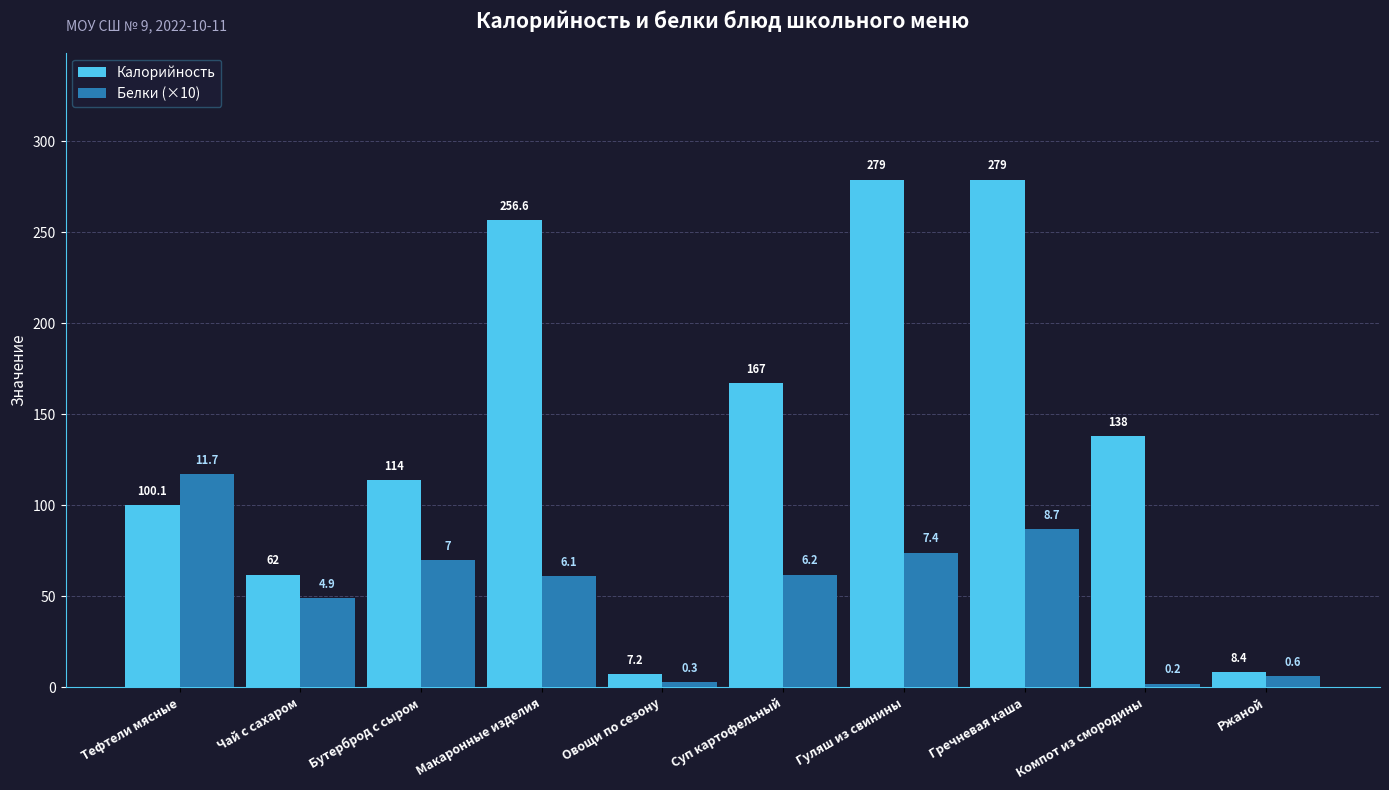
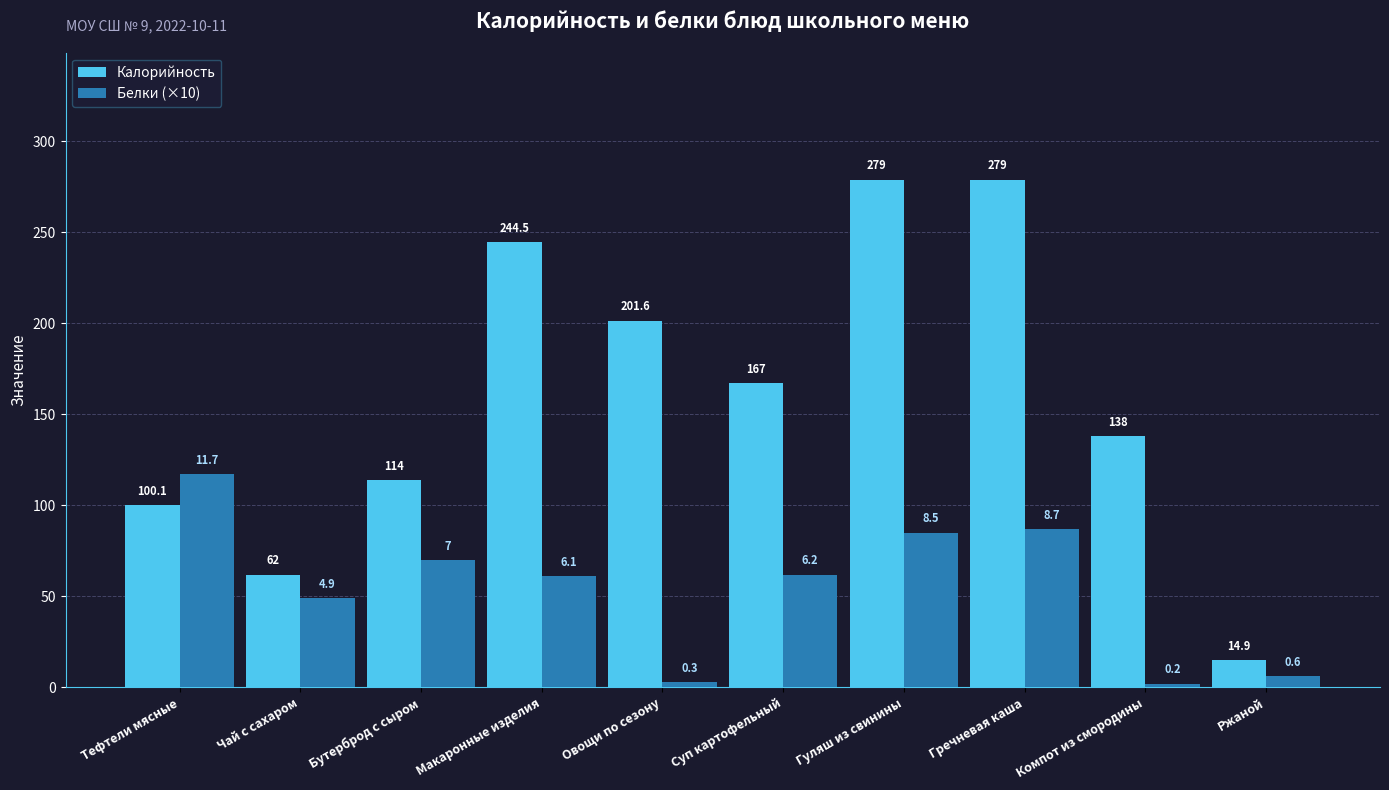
Калорийность, Макаронные изделия: 256.6 -> 244.5
Калорийность, Овощи по сезону: 7.2 -> 201.6
Белки (×10), Гуляш из свинины: 7.4 -> 8.5
Калорийность, Ржаной: 8.4 -> 14.9
